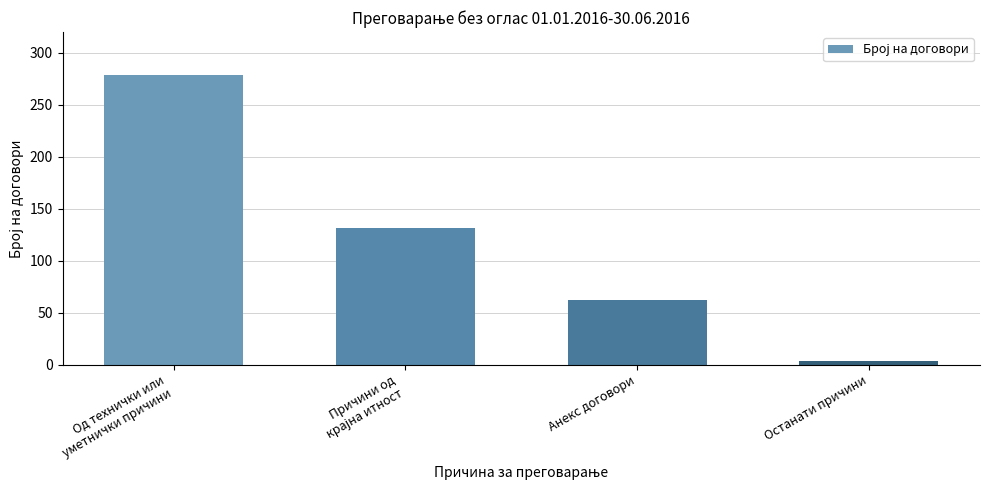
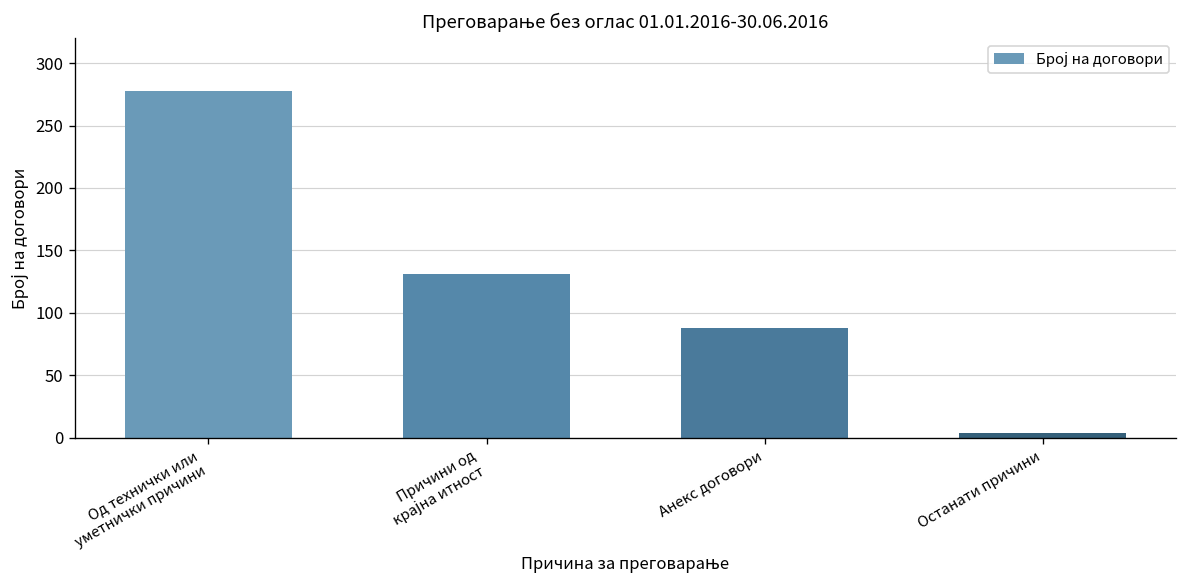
Анекс договори: 62 -> 88
